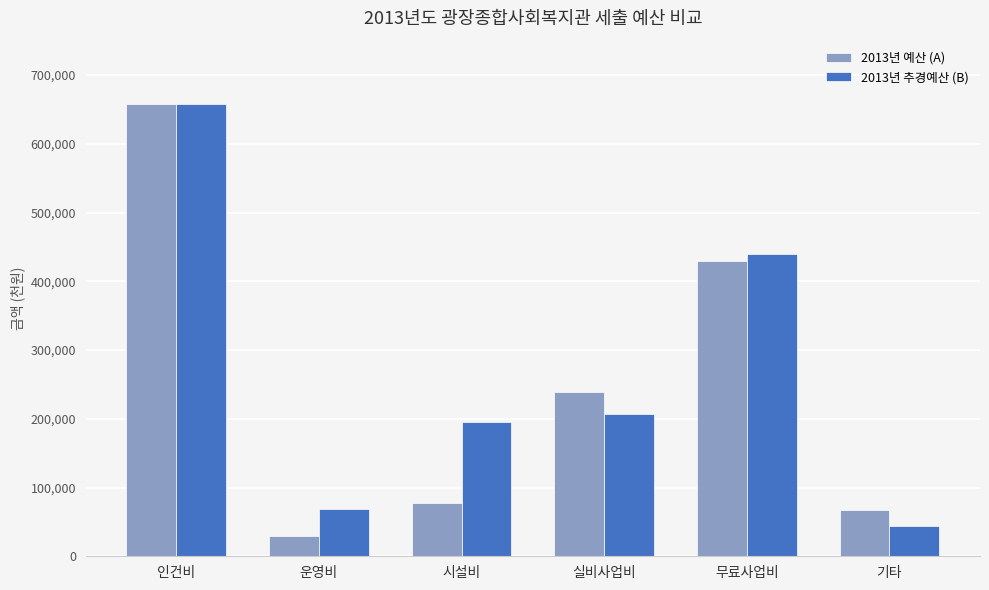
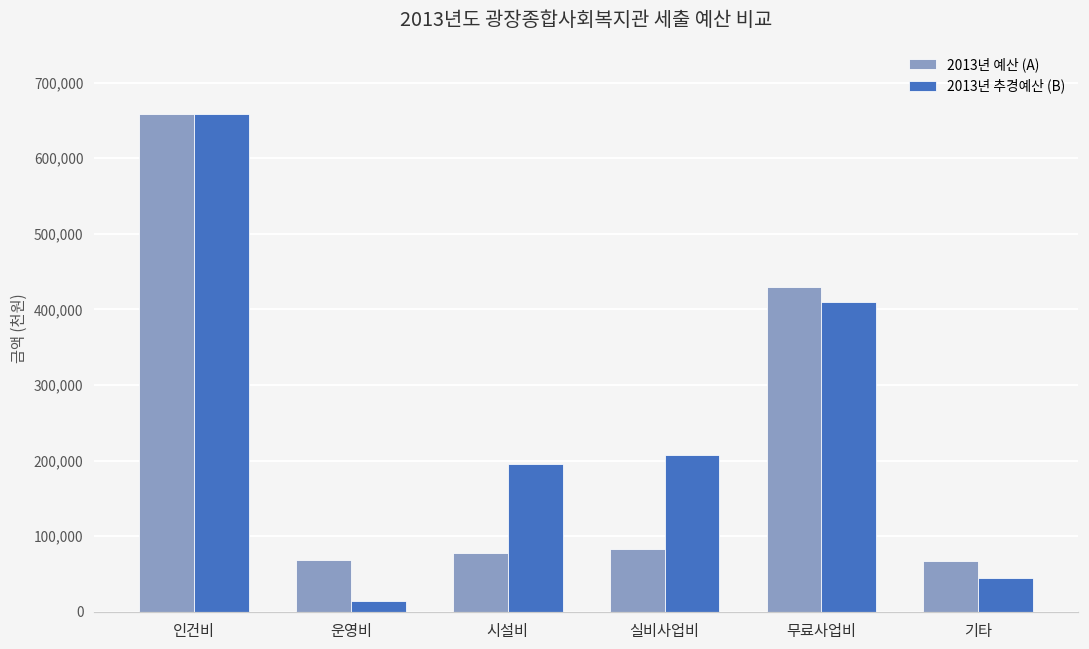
2013년 예산 (A), 운영비: 30,000 -> 70,000
2013년 추경예산 (B), 운영비: 70,000 -> 10,000
2013년 예산 (A), 실비사업비: 240,000 -> 80,000
2013년 추경예산 (B), 무료사업비: 440,000 -> 410,000
